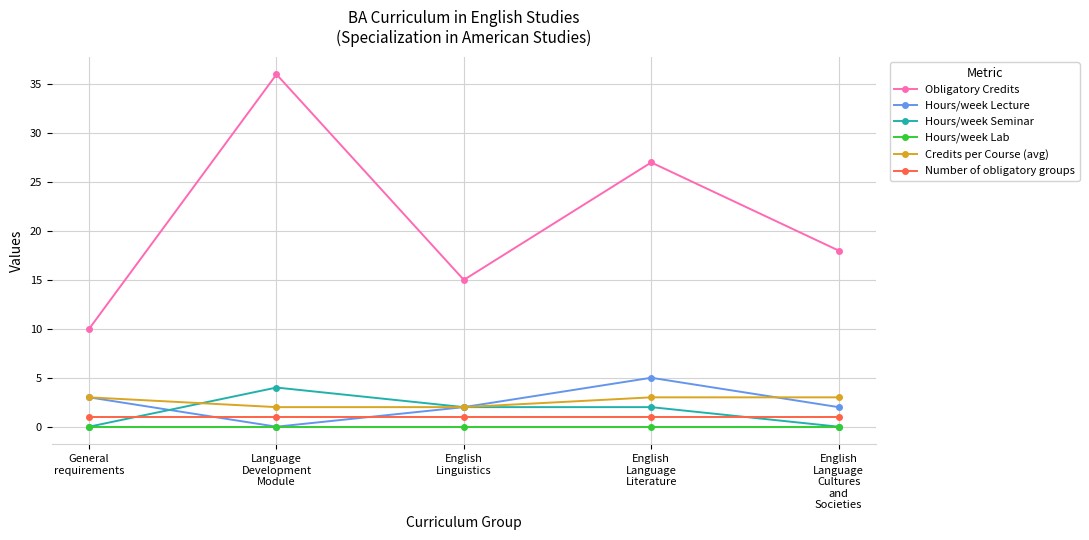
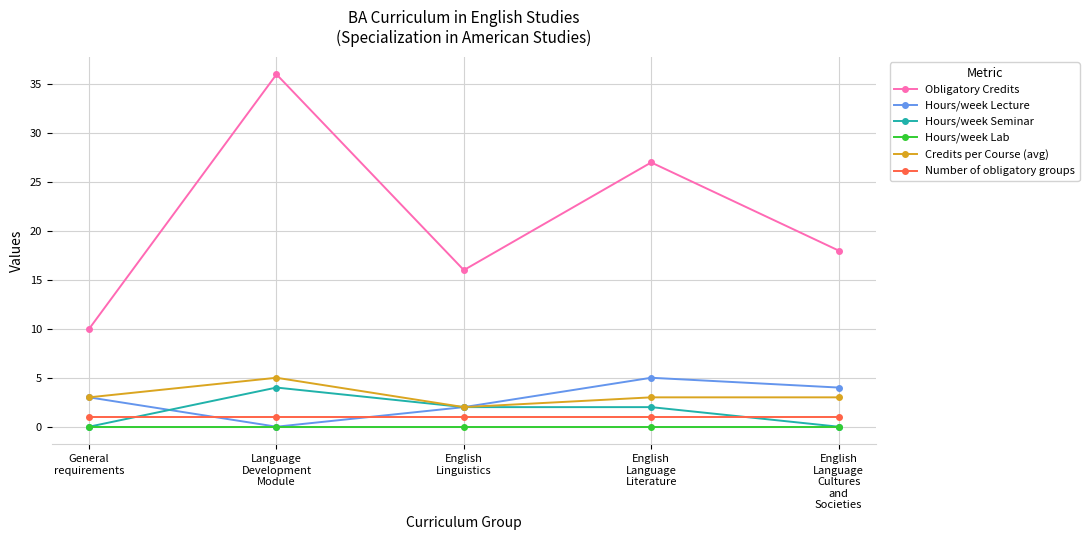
Credits per Course (avg), Language Development Module: 2 -> 5
Obligatory Credits, English Linguistics: 15 -> 16
Hours/week Lecture, English Language Cultures and Societies: 2 -> 4
